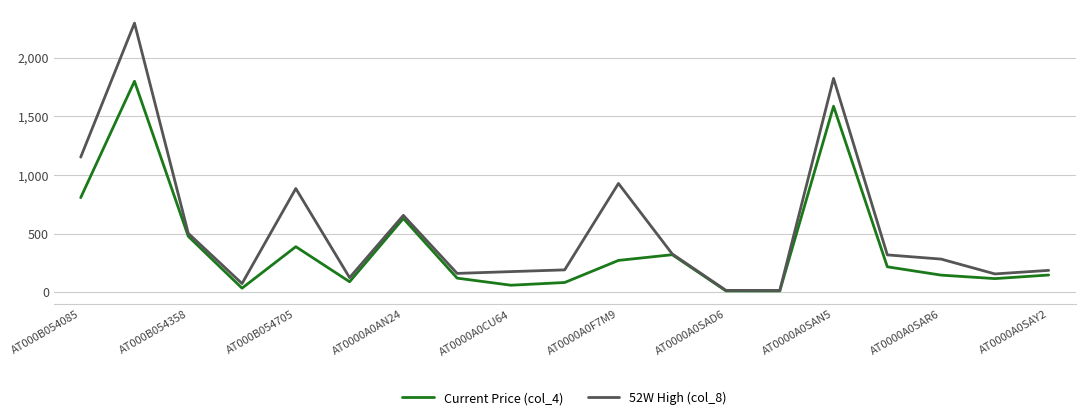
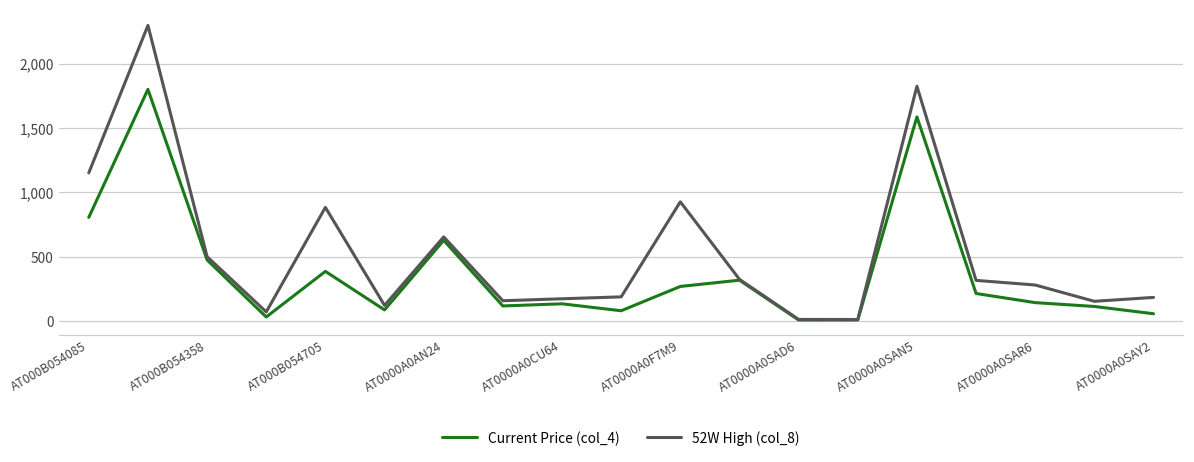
Current Price (col_4), AT0000A0CU64: 60 -> 140
Current Price (col_4), AT0000A0SAY2: 150 -> 60
